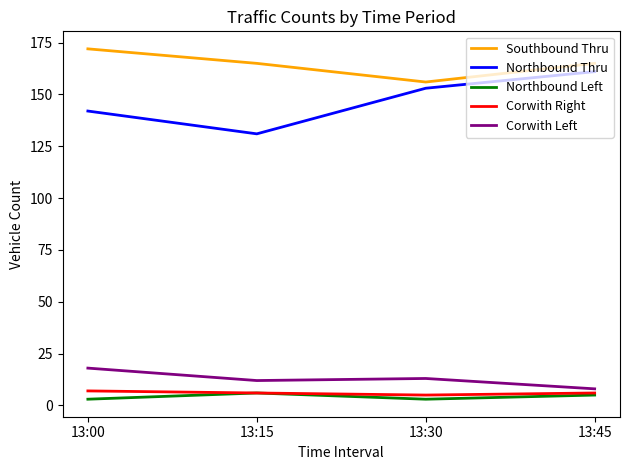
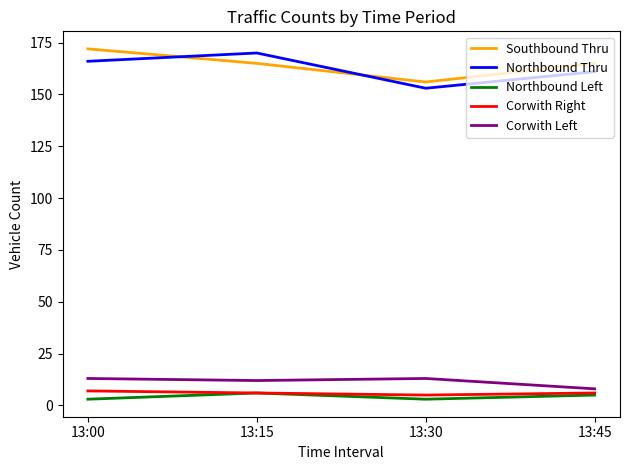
Northbound Thru, 13:00: 142 -> 166
Corwith Left, 13:00: 18 -> 13
Northbound Thru, 13:15: 131 -> 170
